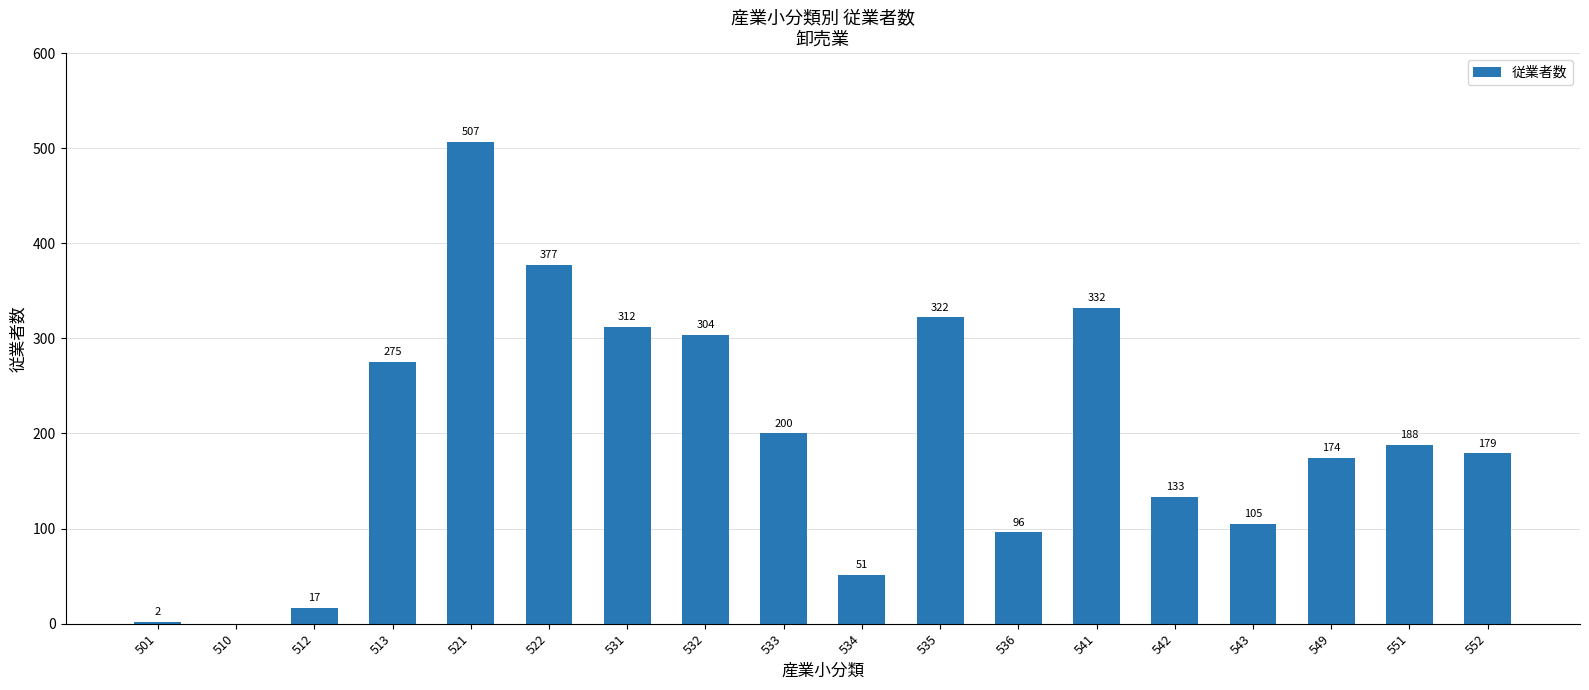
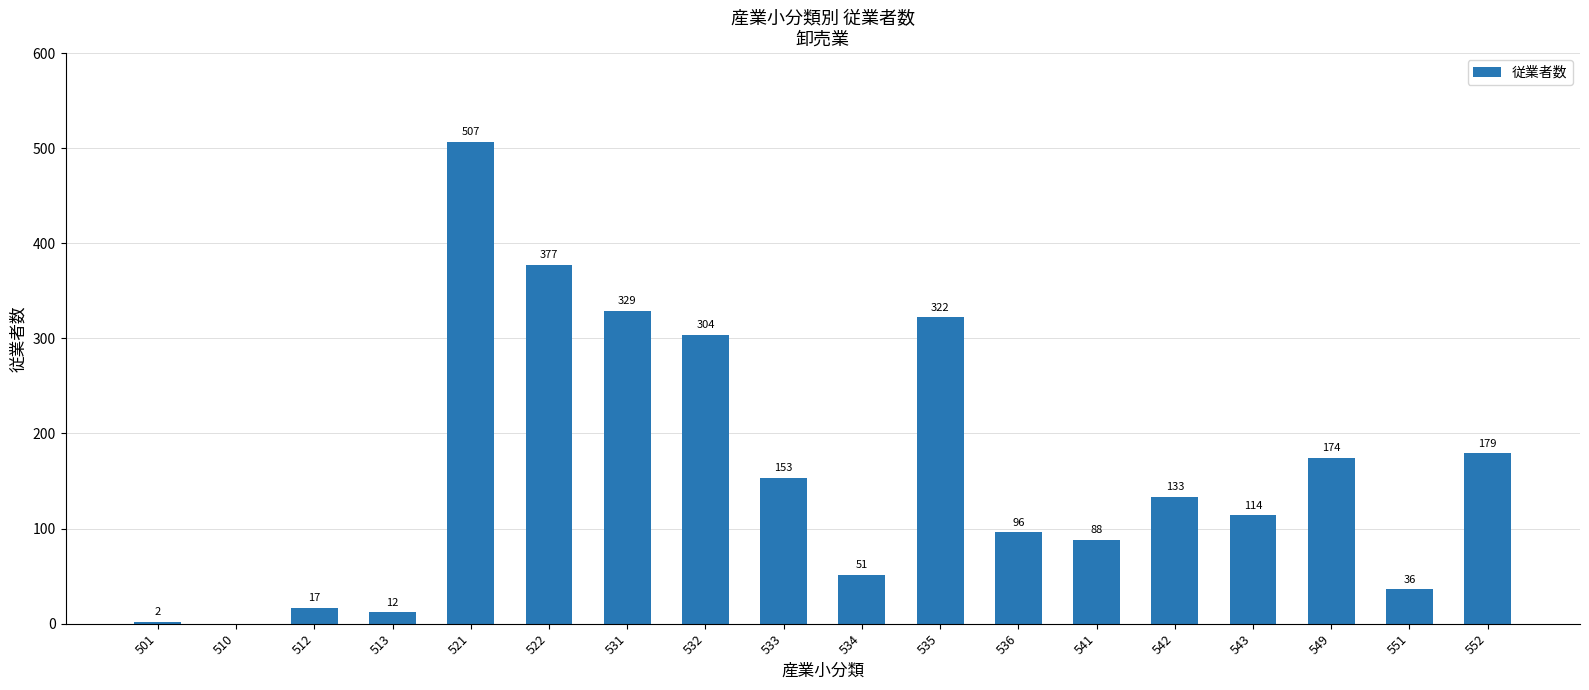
513: 275 -> 12
531: 312 -> 329
533: 200 -> 153
541: 332 -> 88
543: 105 -> 114
551: 188 -> 36
